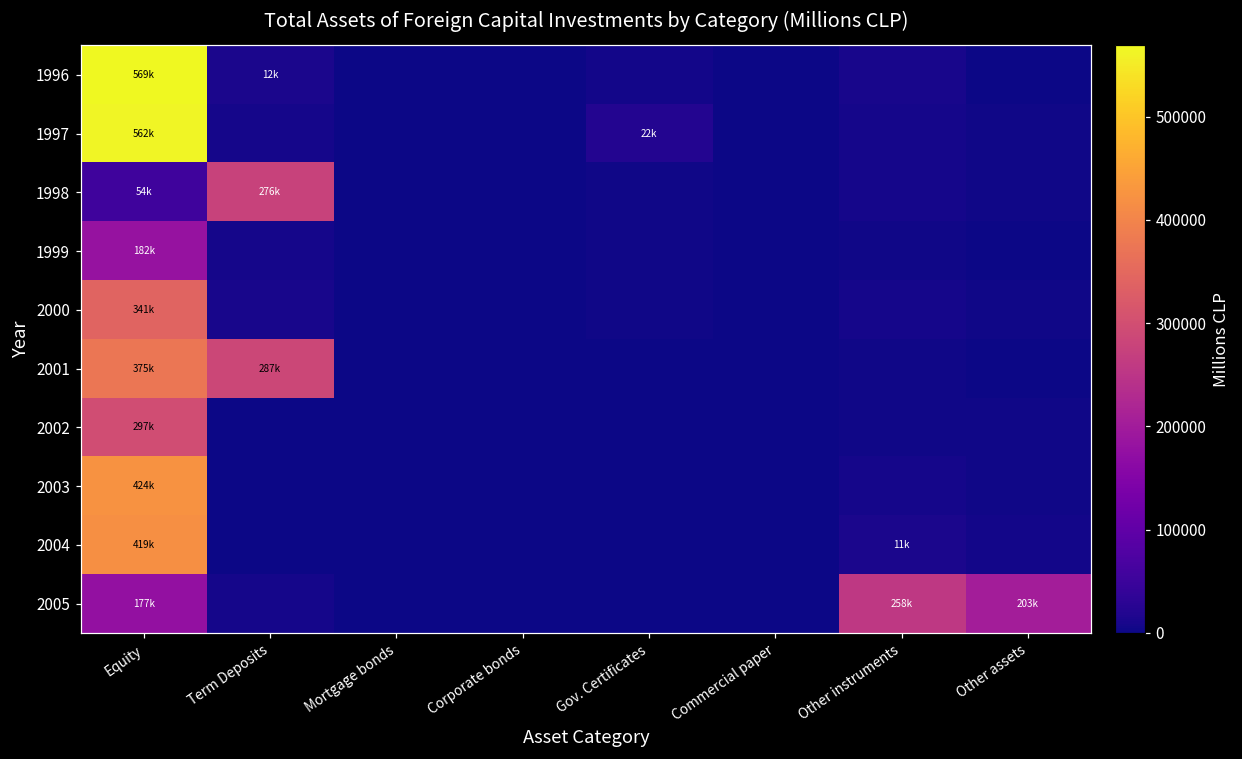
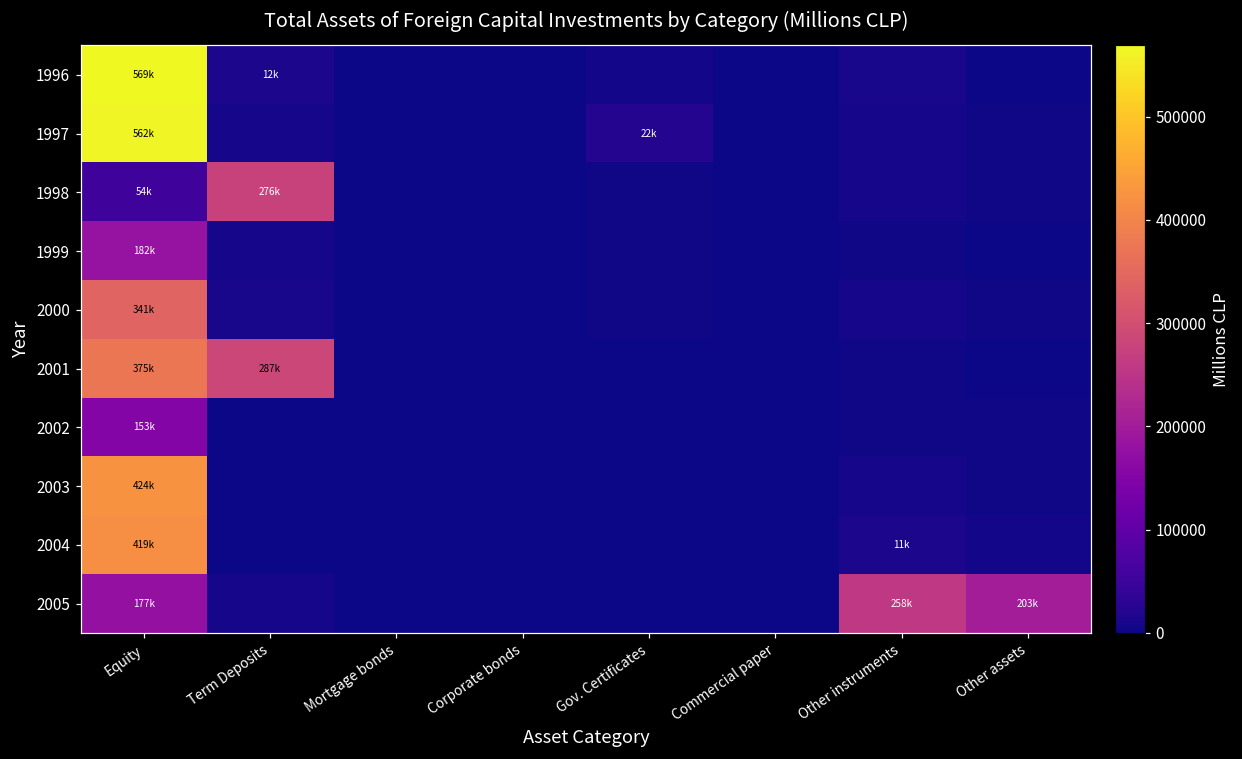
2002, Equity: 297k -> 153k
